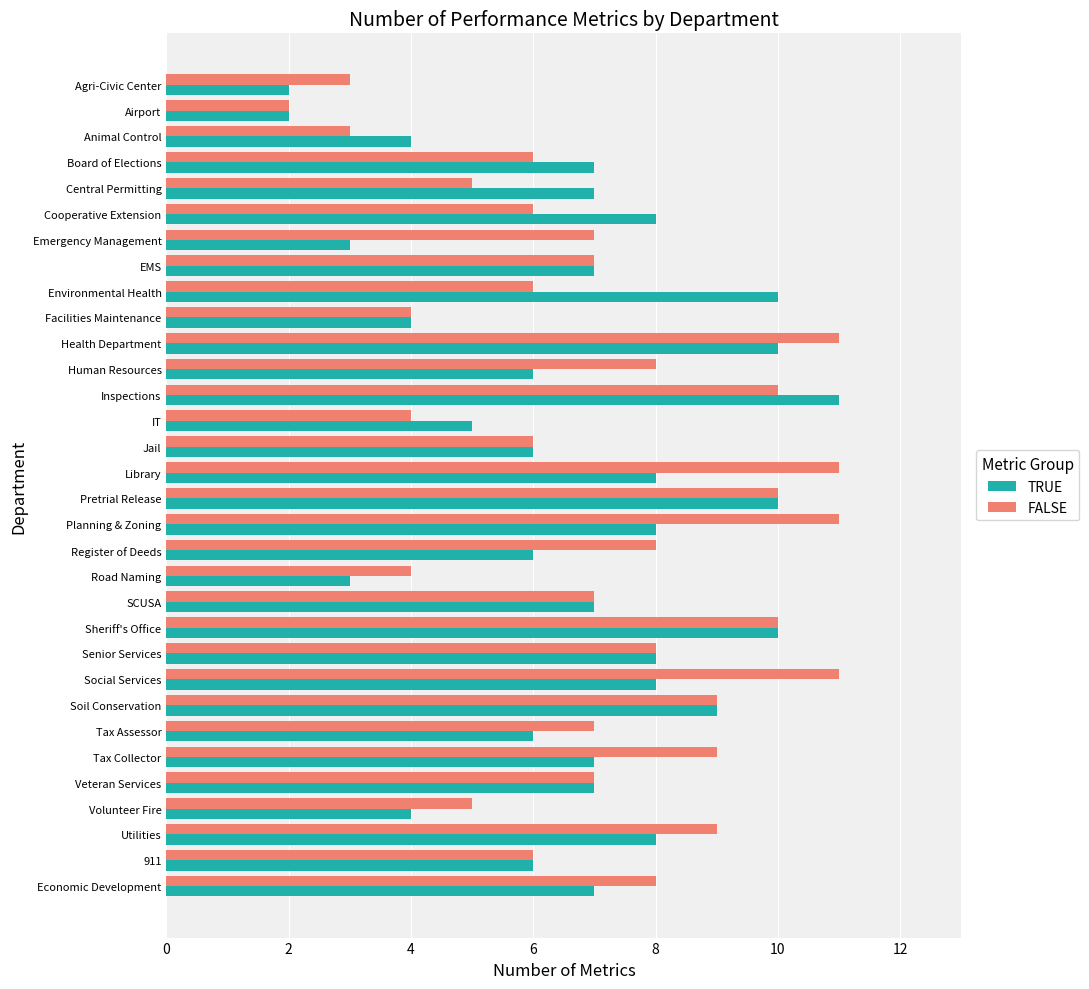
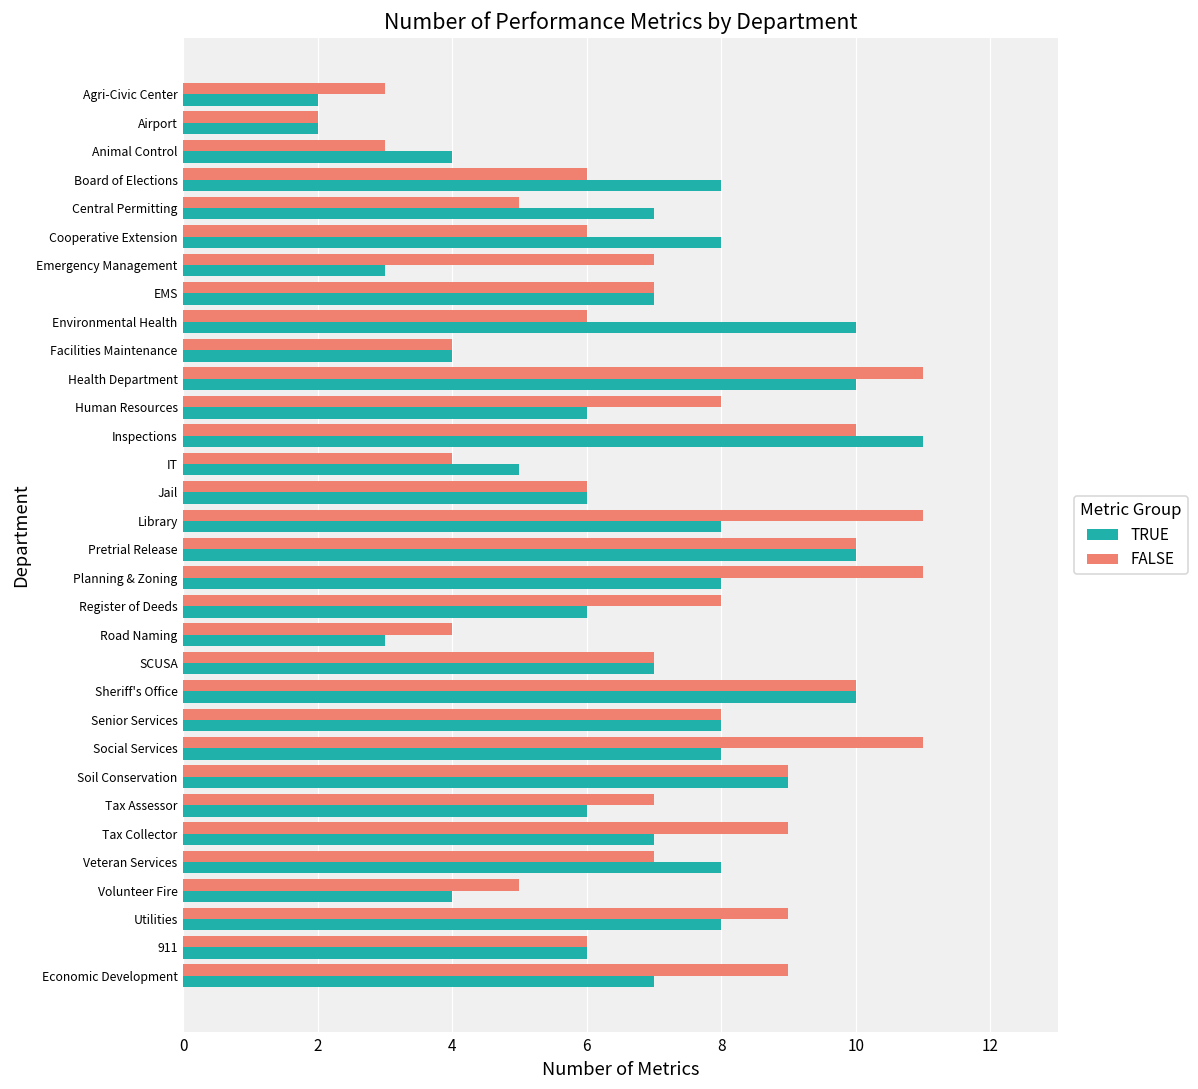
TRUE, Board of Elections: 7 -> 8
TRUE, Veteran Services: 7 -> 8
FALSE, Economic Development: 8 -> 9
